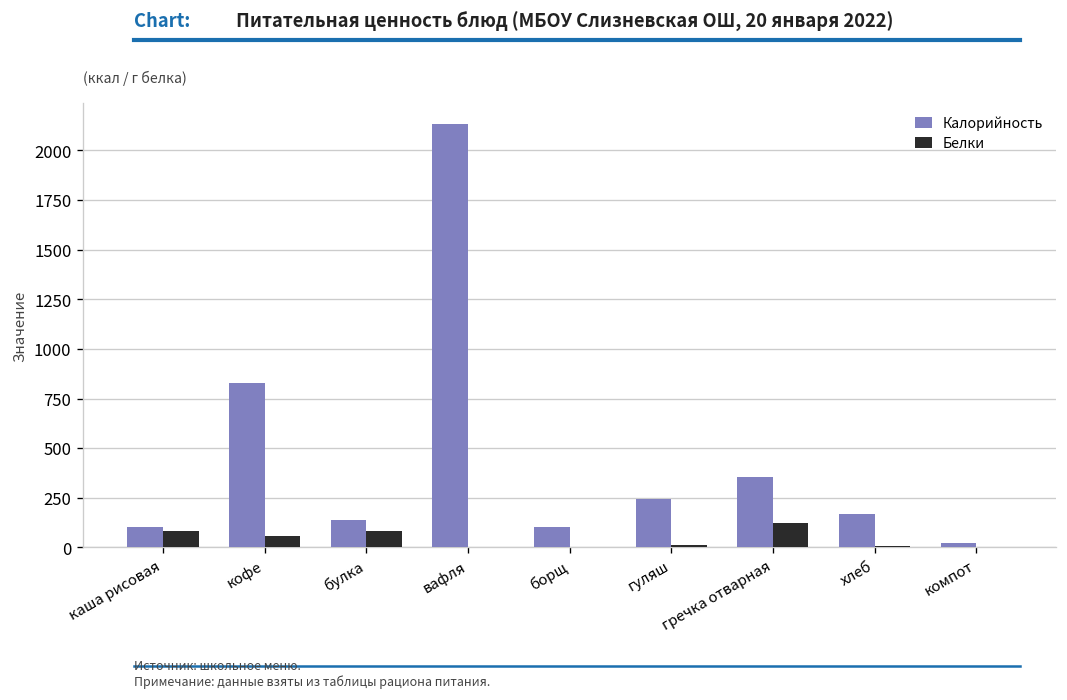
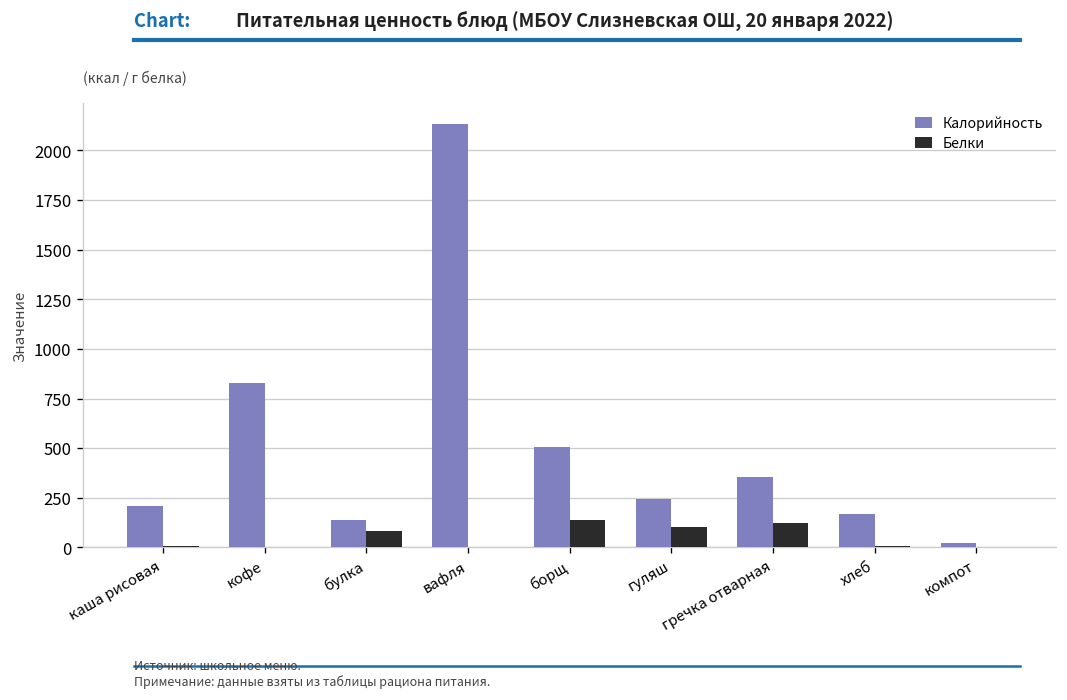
Калорийность, каша рисовая: 100 -> 210
Белки, каша рисовая: 80 -> 10
Белки, кофе: 60 -> 0
Калорийность, борщ: 100 -> 510
Белки, борщ: 0 -> 140
Белки, гуляш: 10 -> 100
